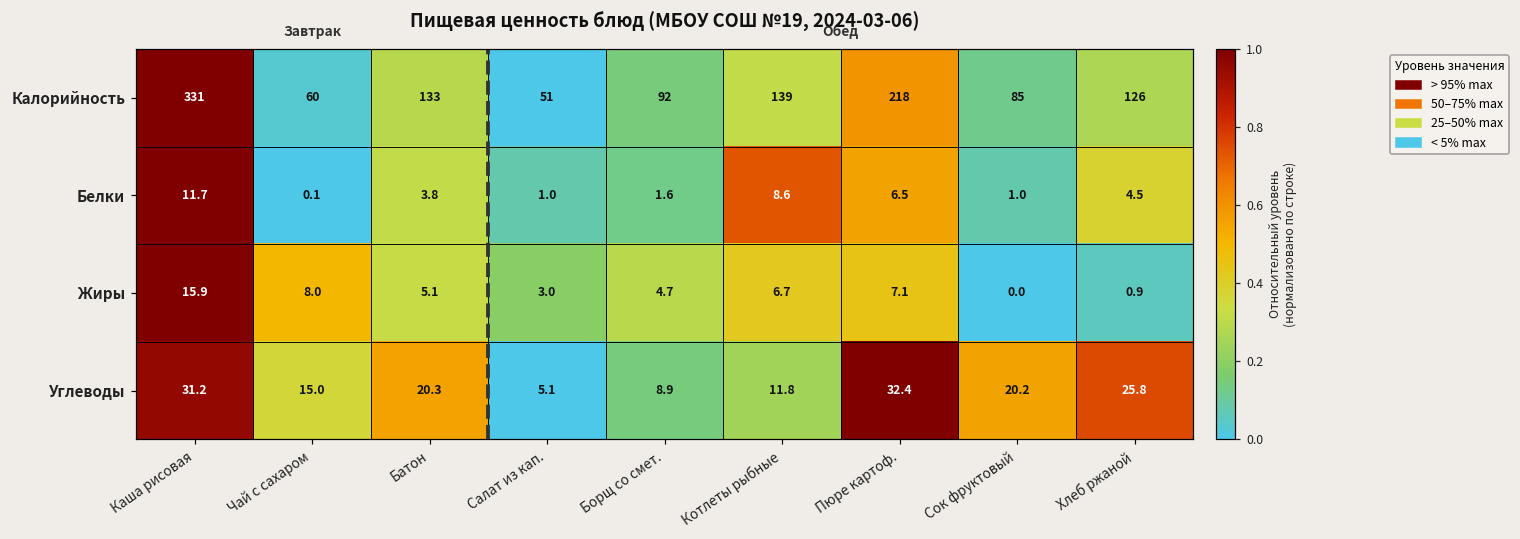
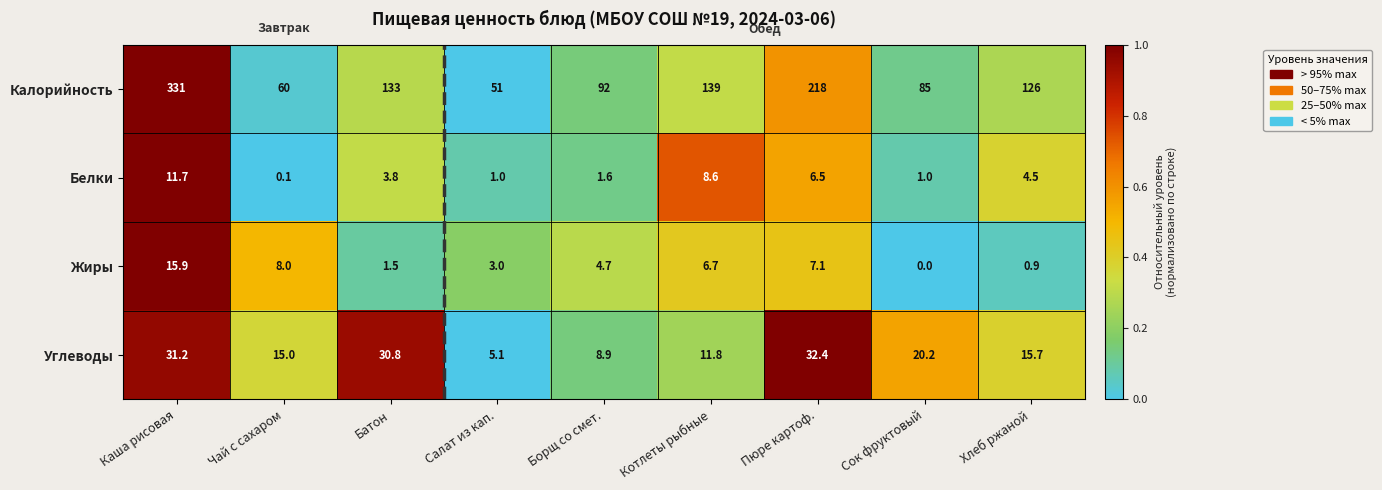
Жиры, Батон: 5.1 -> 1.5
Углеводы, Батон: 20.3 -> 30.8
Углеводы, Хлеб ржаной: 25.8 -> 15.7
